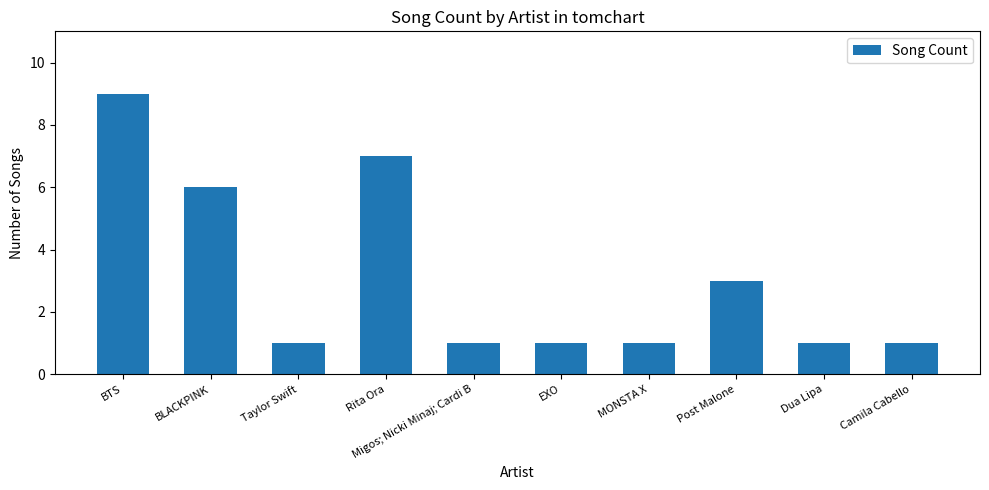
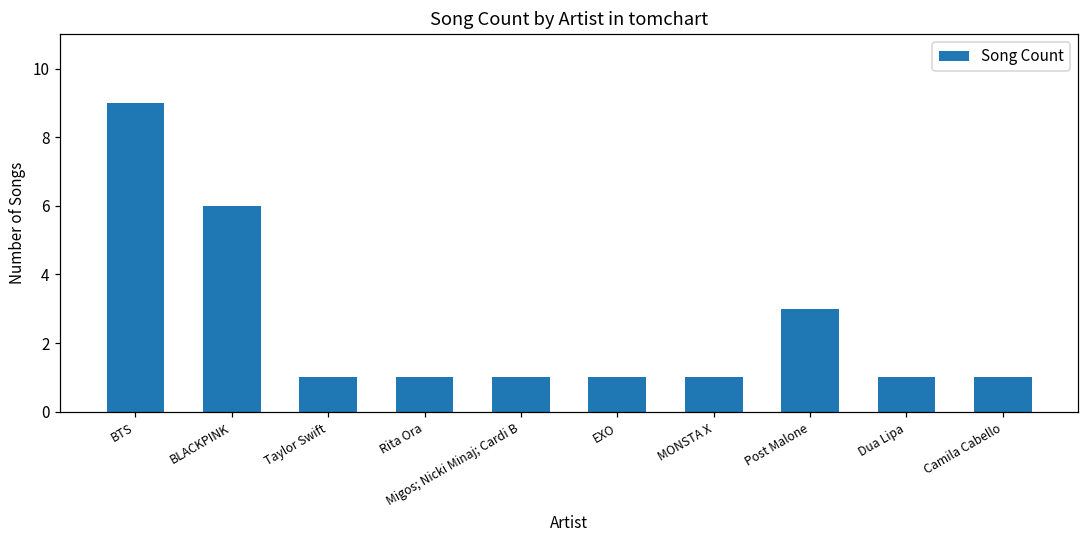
Rita Ora: 7 -> 1
